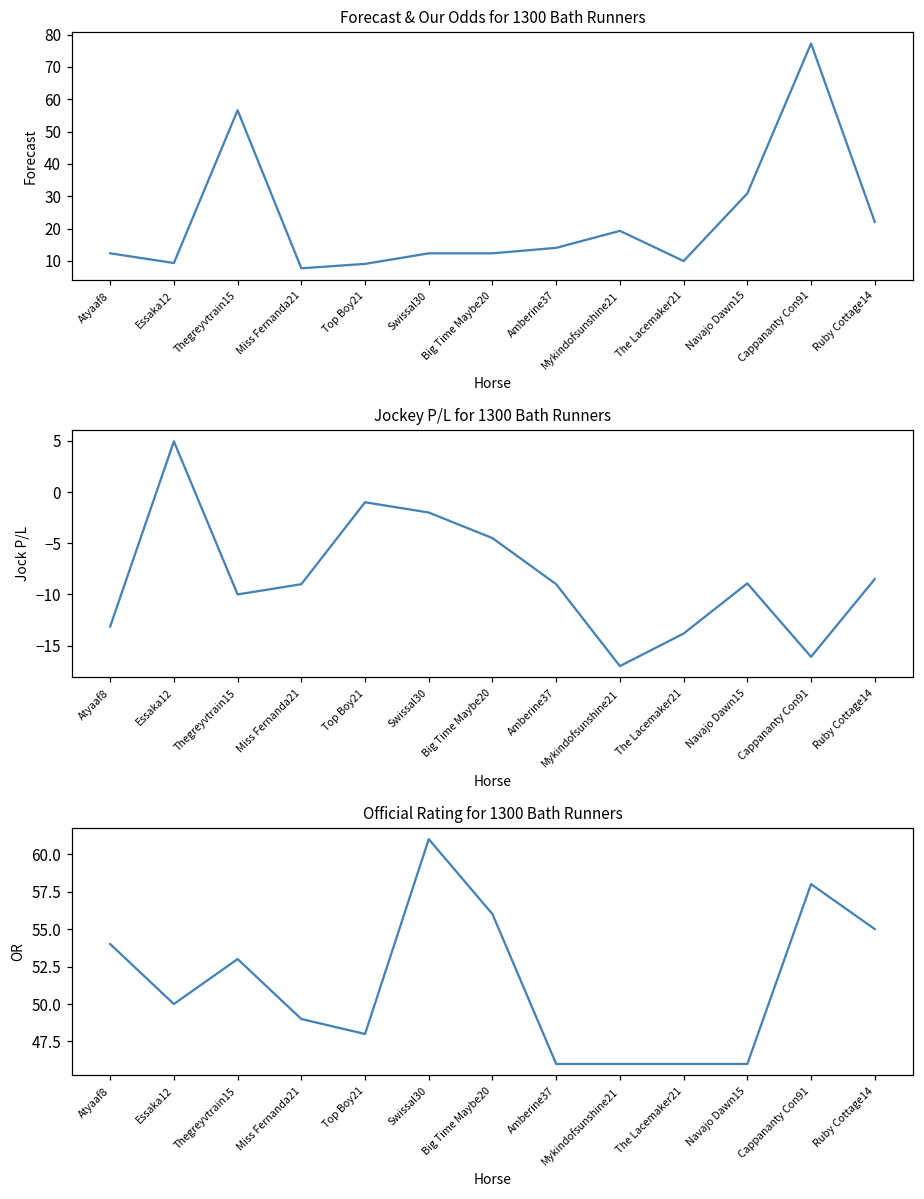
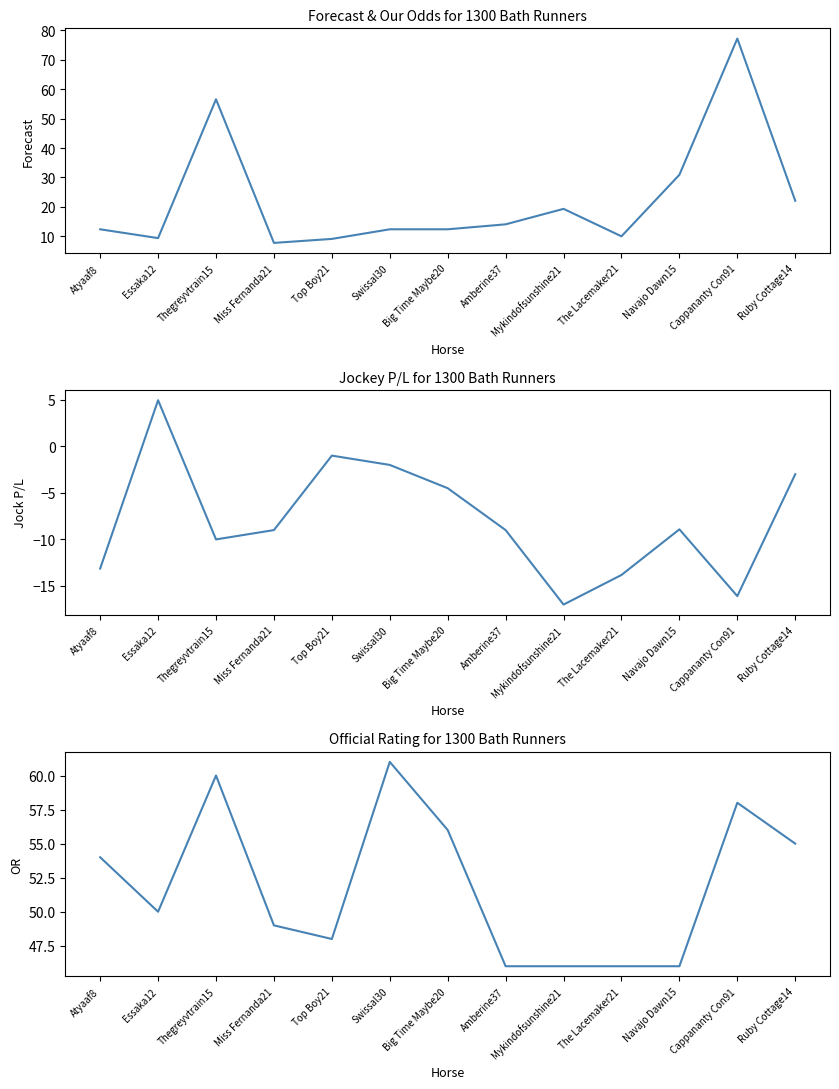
Jockey P/L for 1300 Bath Runners, Ruby Cottage14: -9 -> -3
Official Rating for 1300 Bath Runners, Thegreyvtrain15: 53 -> 60
